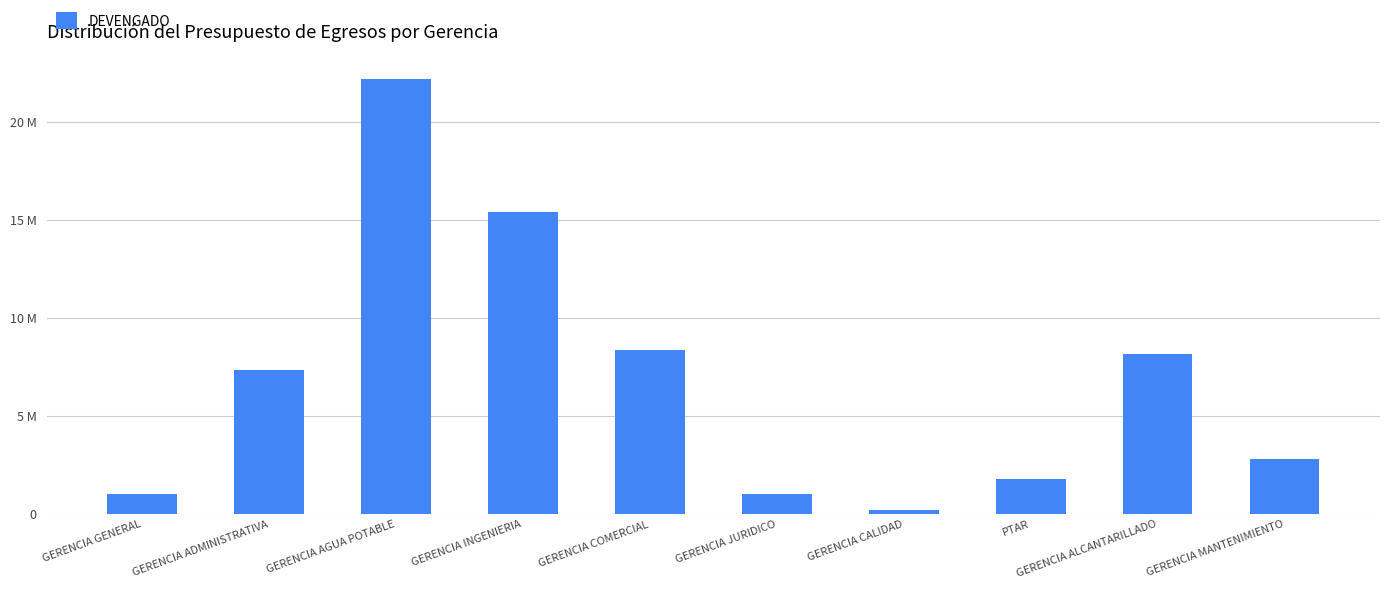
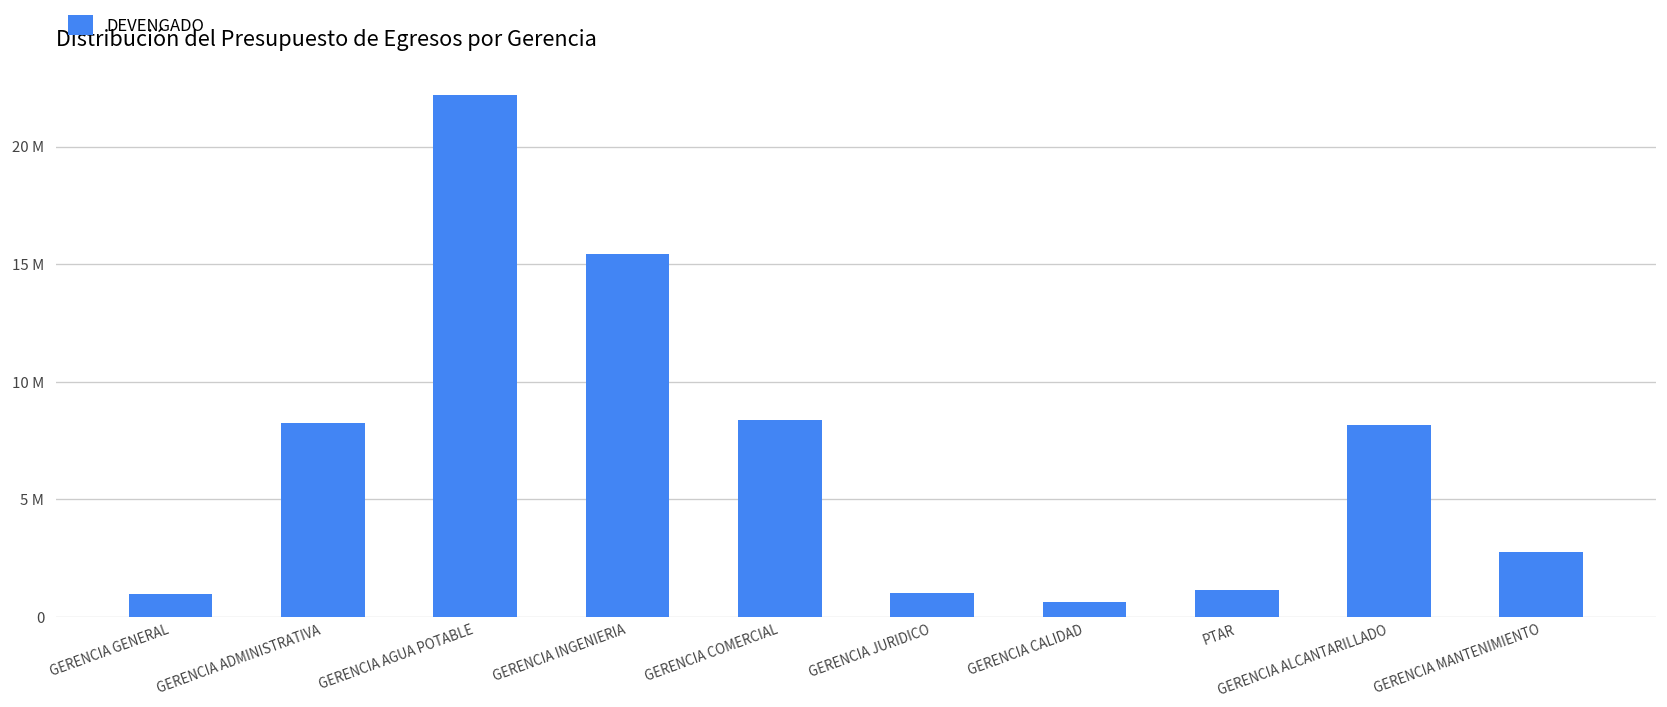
GERENCIA ADMINISTRATIVA: 7400000 -> 8300000
GERENCIA CALIDAD: 200000 -> 600000
PTAR: 1800000 -> 1100000
